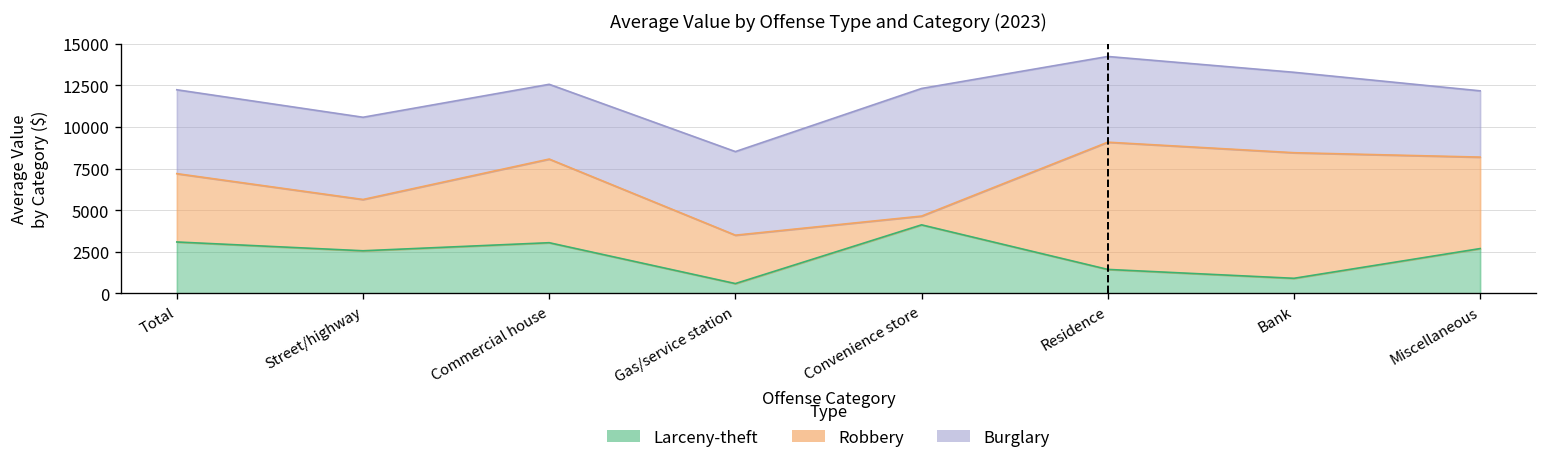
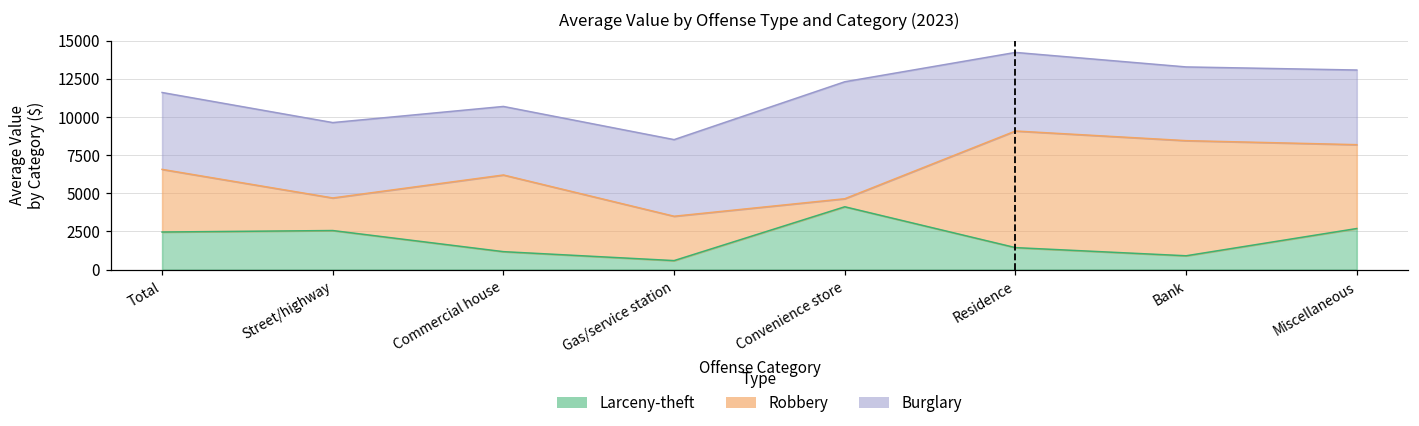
Larceny-theft, Total: 3100 -> 2500
Robbery, Street/highway: 3100 -> 2100
Larceny-theft, Commercial house: 3000 -> 1200
Burglary, Miscellaneous: 4000 -> 4900
